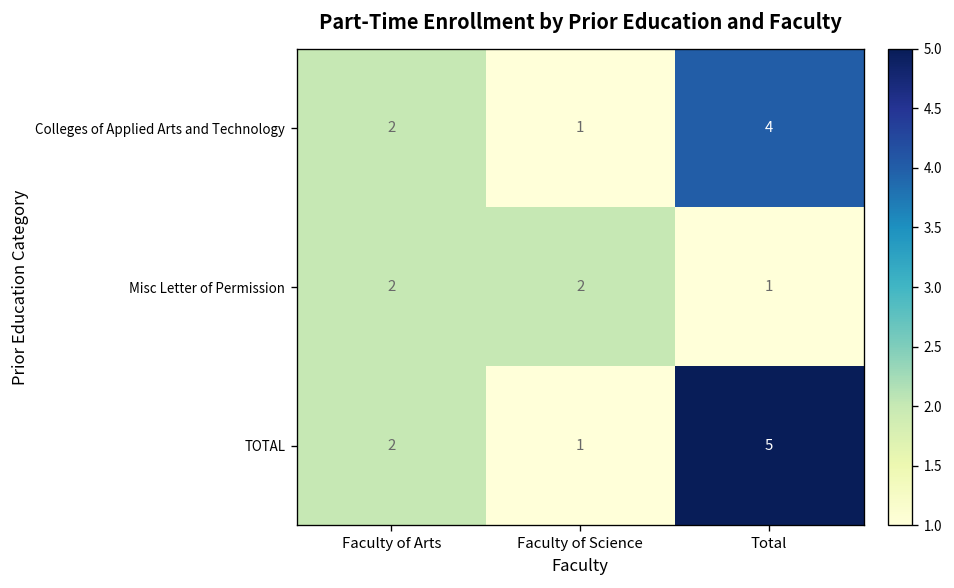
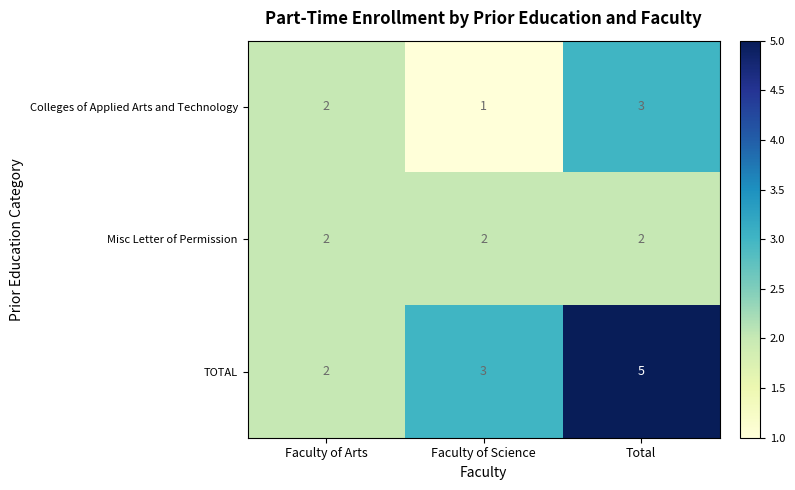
Colleges of Applied Arts and Technology, Total: 4 -> 3
Misc Letter of Permission, Total: 1 -> 2
TOTAL, Faculty of Science: 1 -> 3
